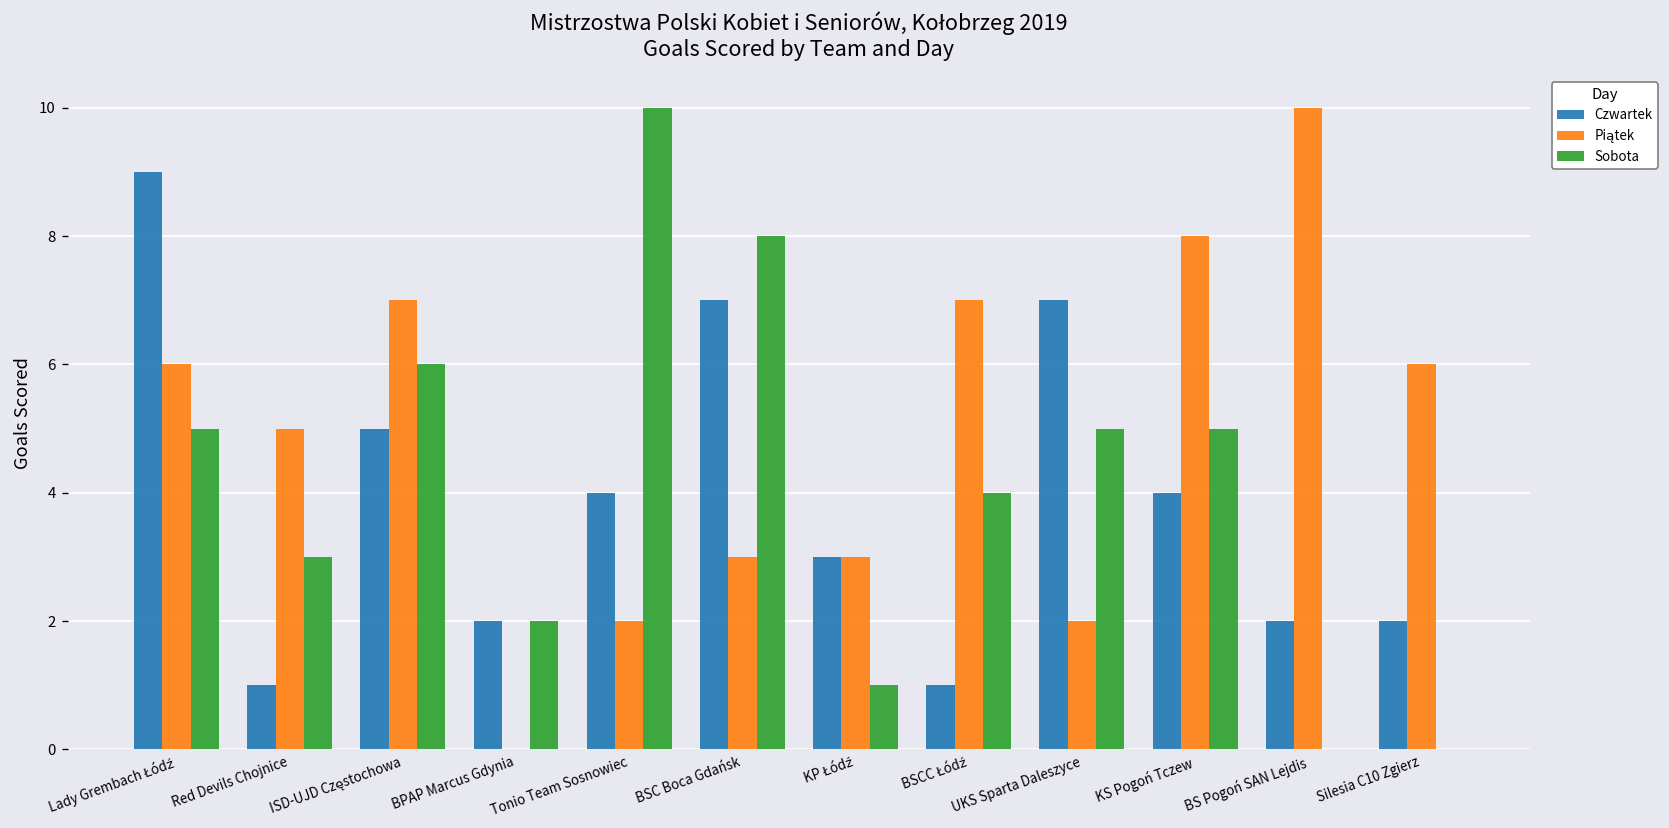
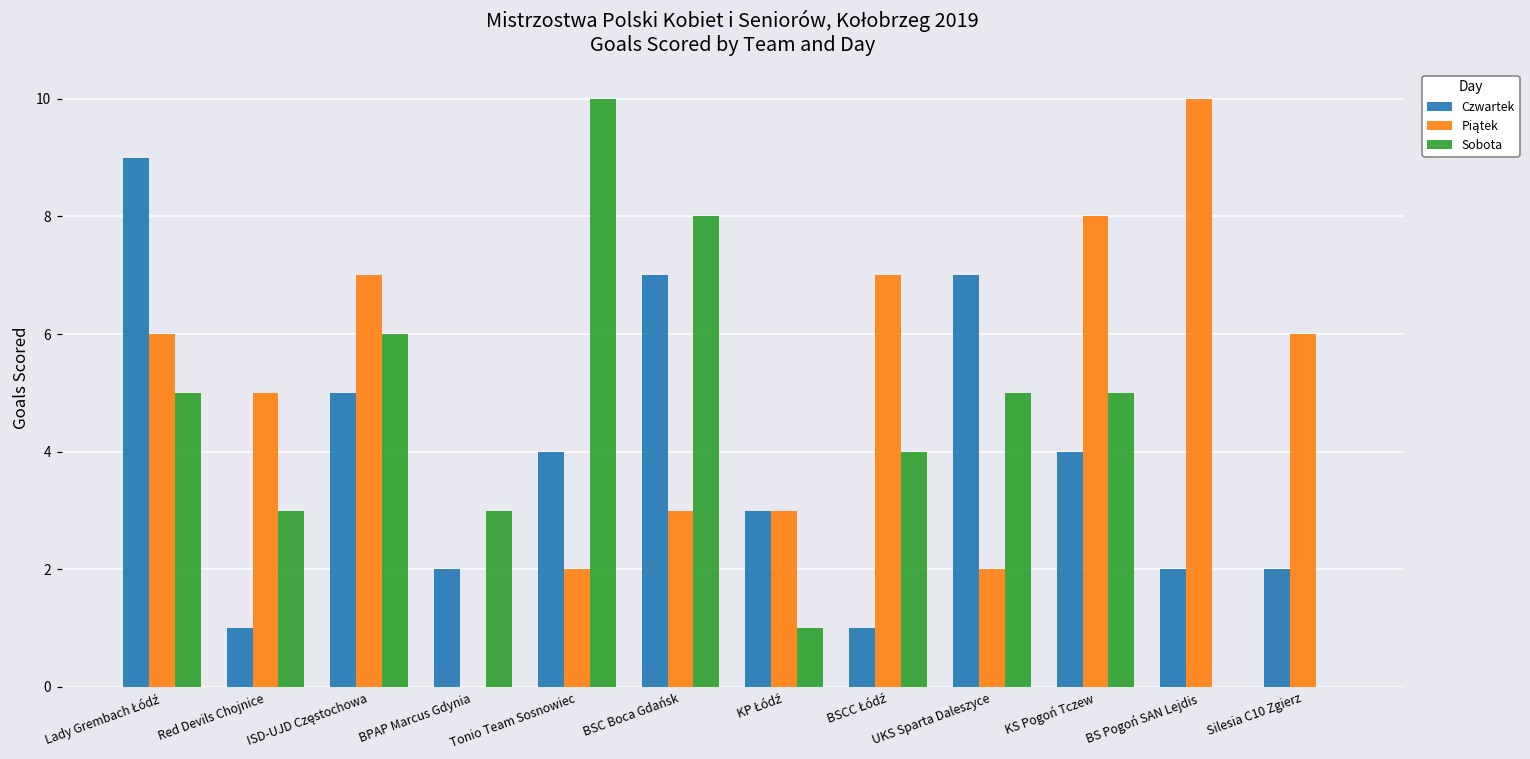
Sobota, BPAP Marcus Gdynia: 2 -> 3
